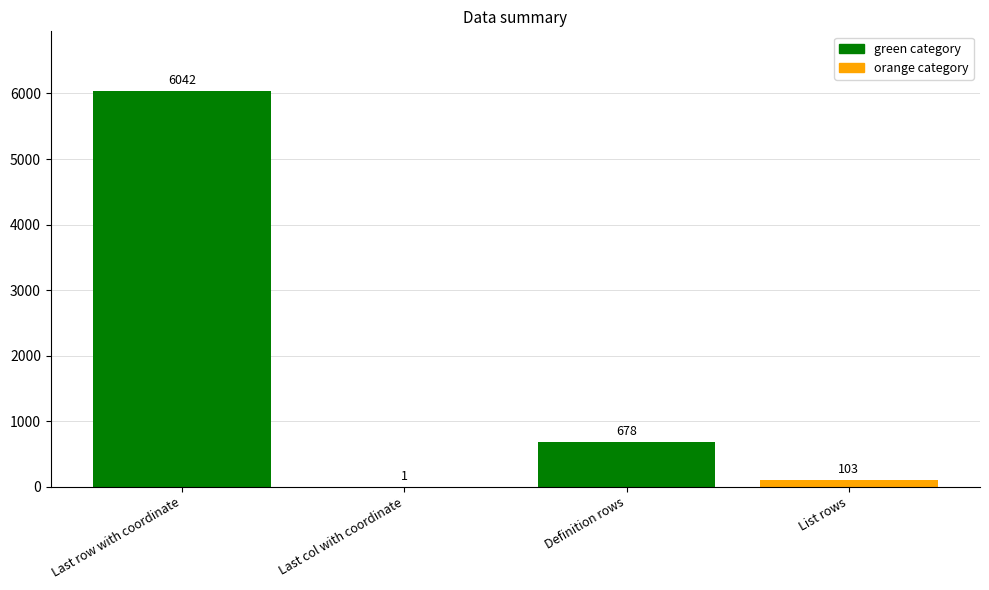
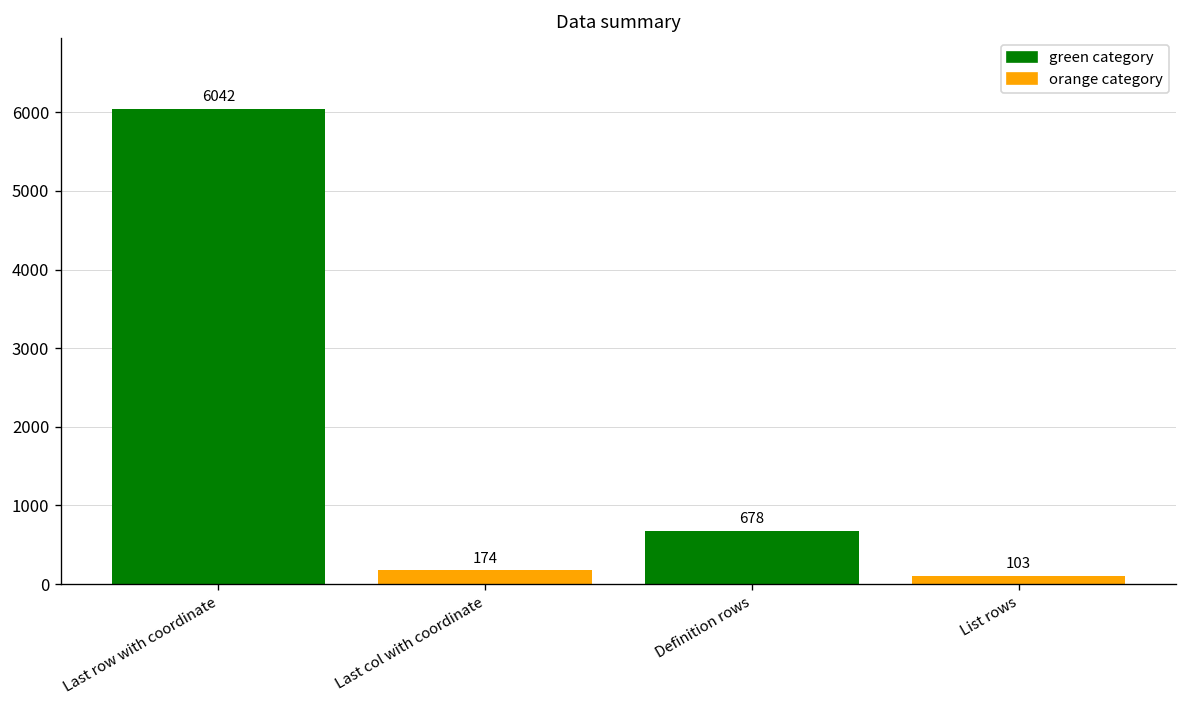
Last col with coordinate: 1 -> 174
